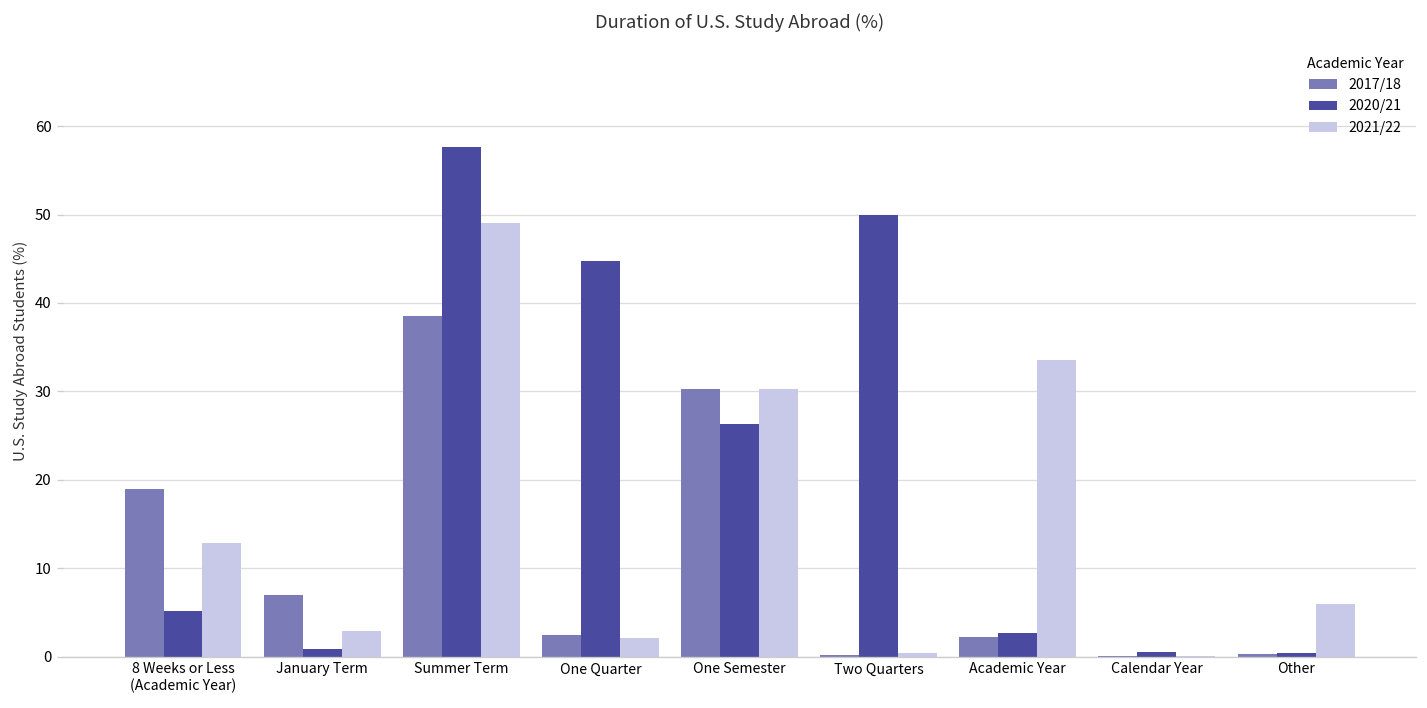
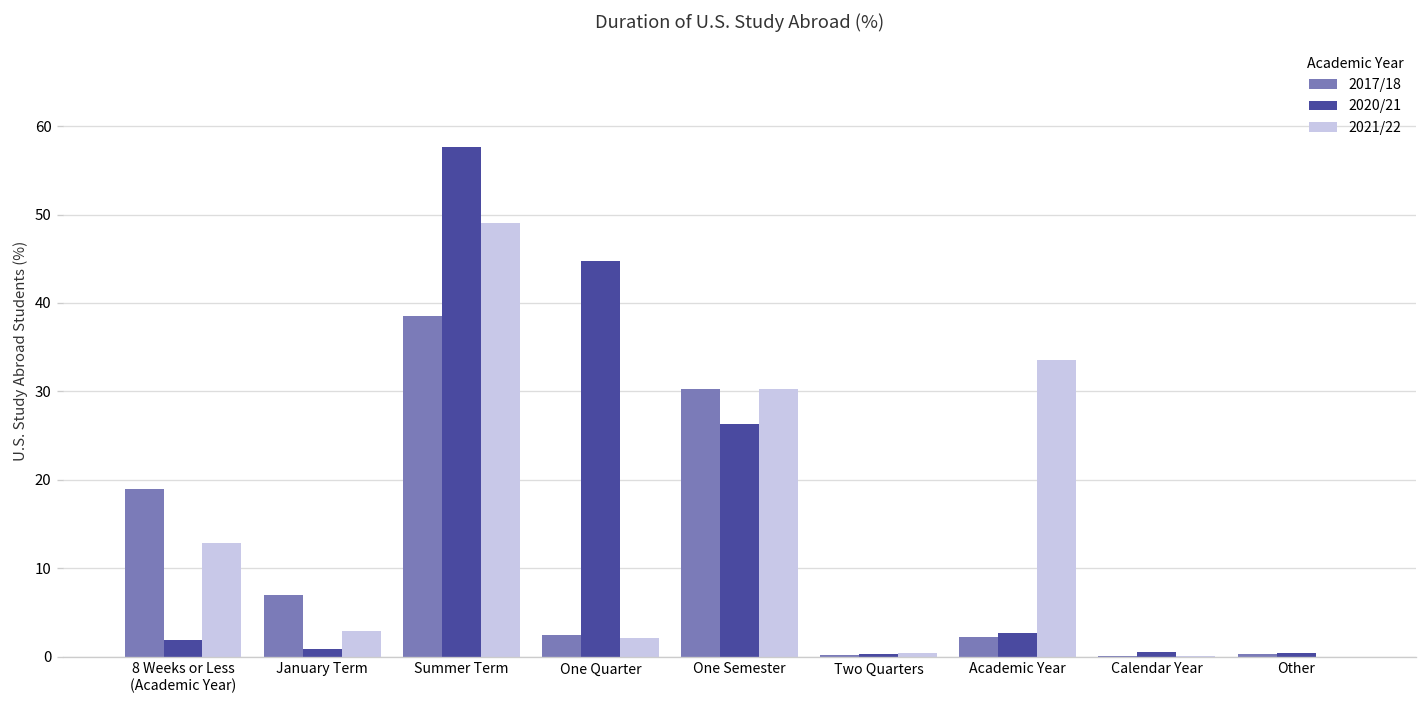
2020/21, 8 Weeks or Less (Academic Year): 5 -> 2
2020/21, Two Quarters: 50 -> 0
2021/22, Other: 6 -> 0
